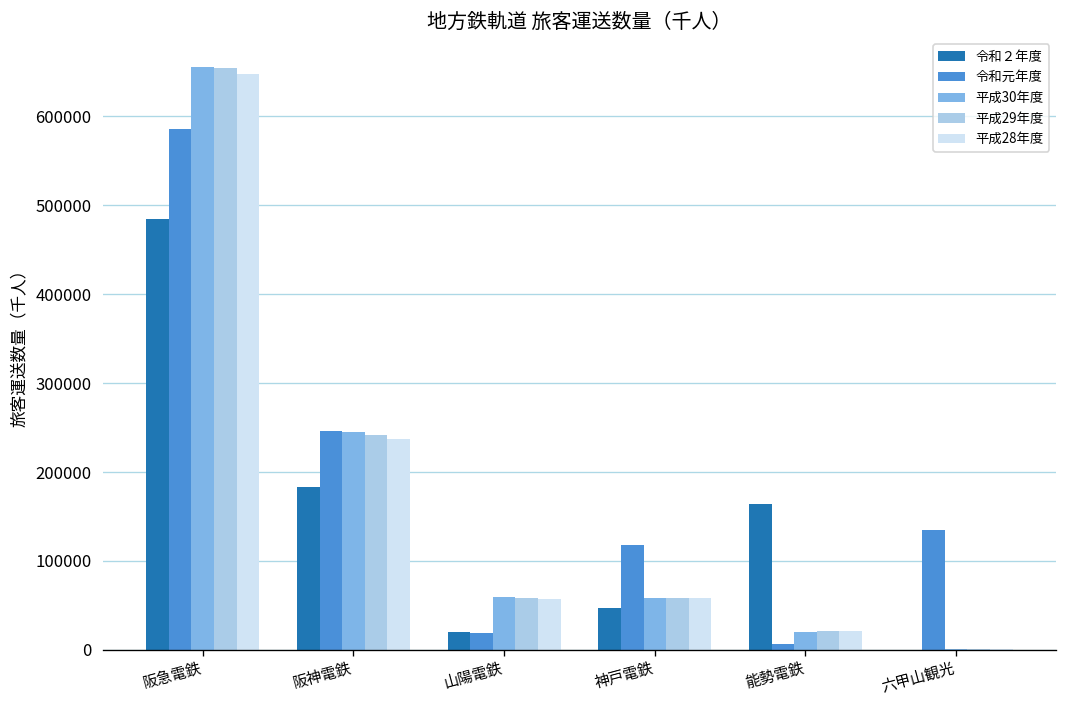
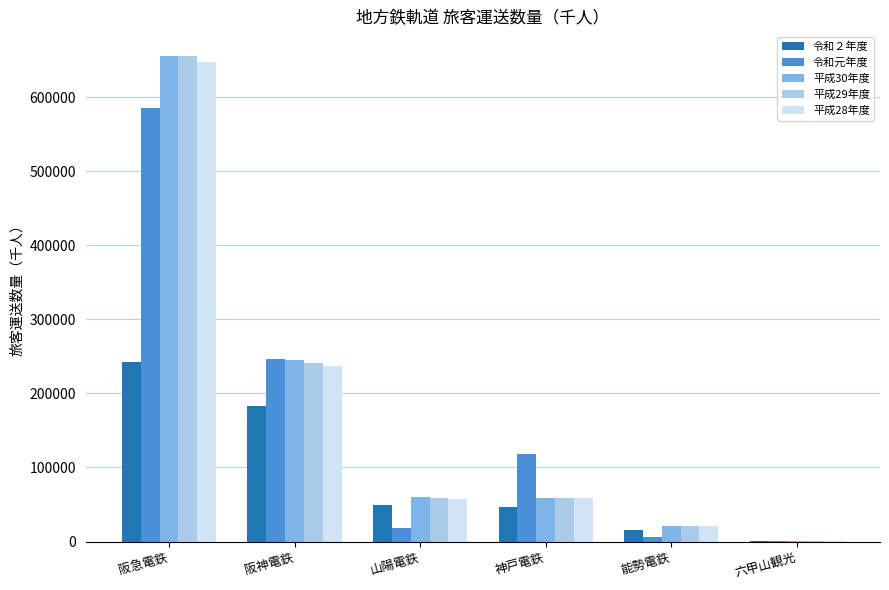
令和２年度, 阪急電鉄: 490000 -> 240000
令和２年度, 山陽電鉄: 20000 -> 50000
令和２年度, 能勢電鉄: 160000 -> 20000
令和元年度, 六甲山観光: 140000 -> 0
